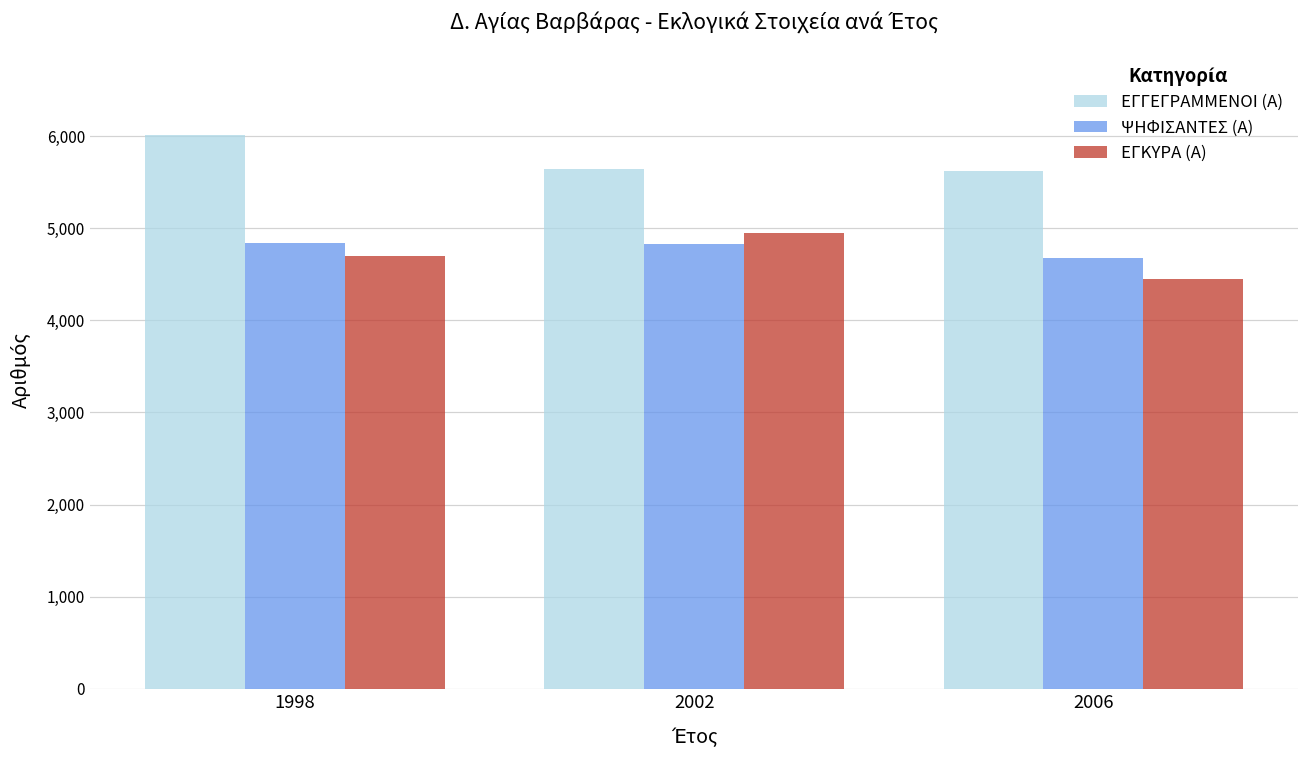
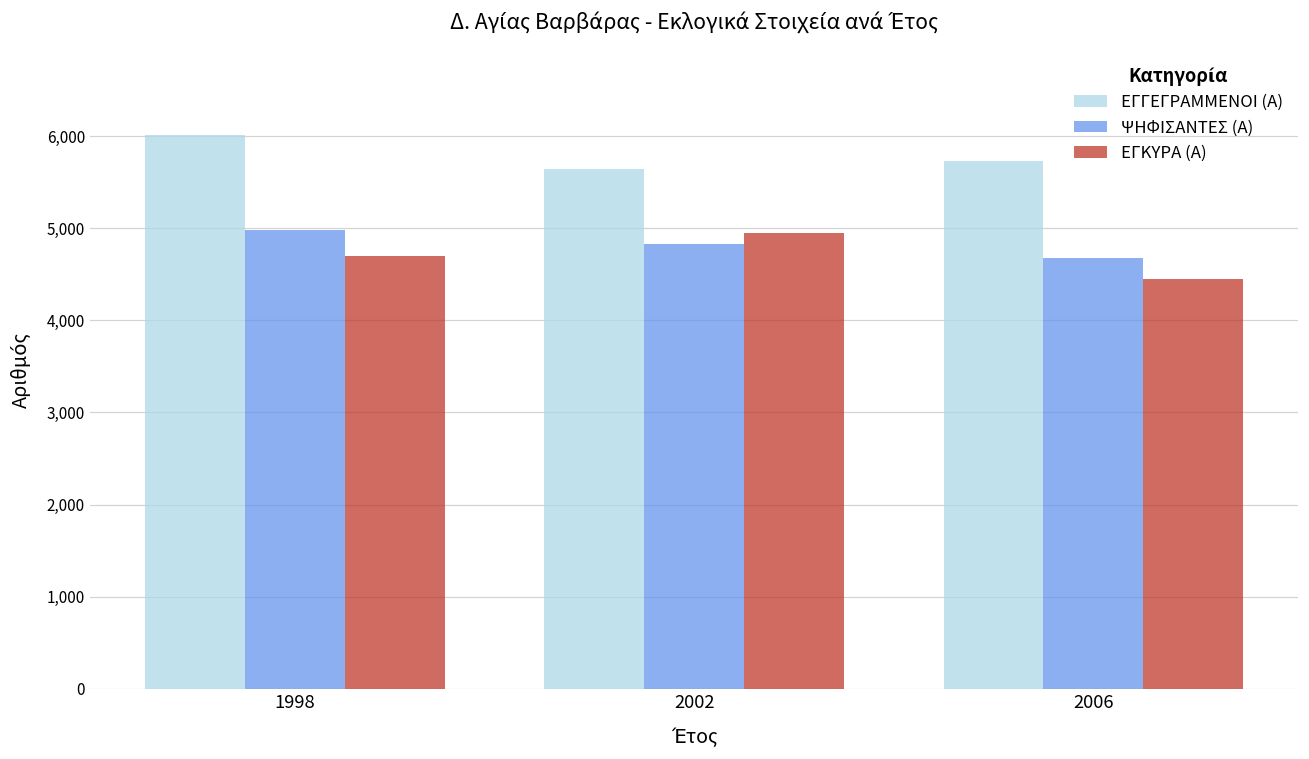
ΨΗΦΙΣΑΝΤΕΣ (Α), 1998: 4,800 -> 5,000
ΕΓΓΕΓΡΑΜΜΕΝΟΙ (Α), 2006: 5,600 -> 5,700
